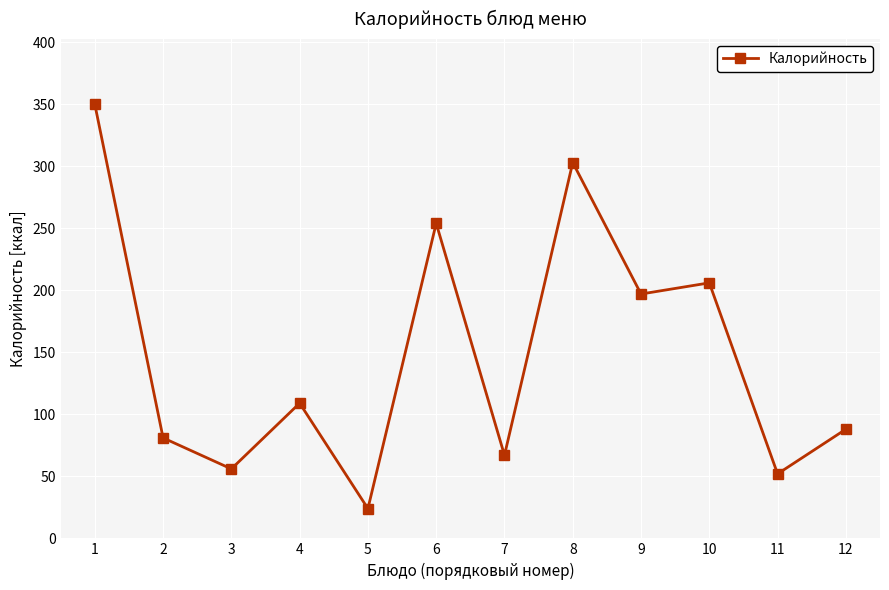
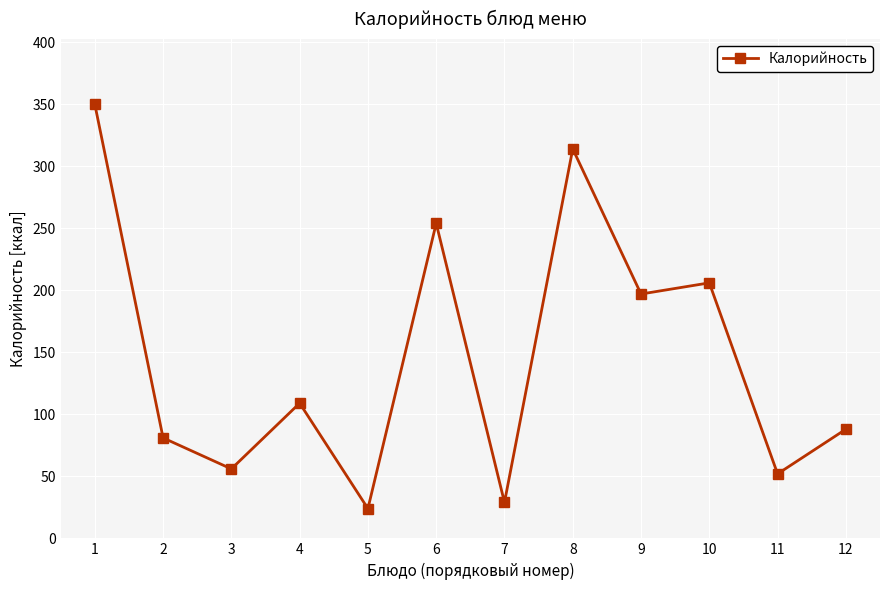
7: 67 -> 29
8: 303 -> 314
